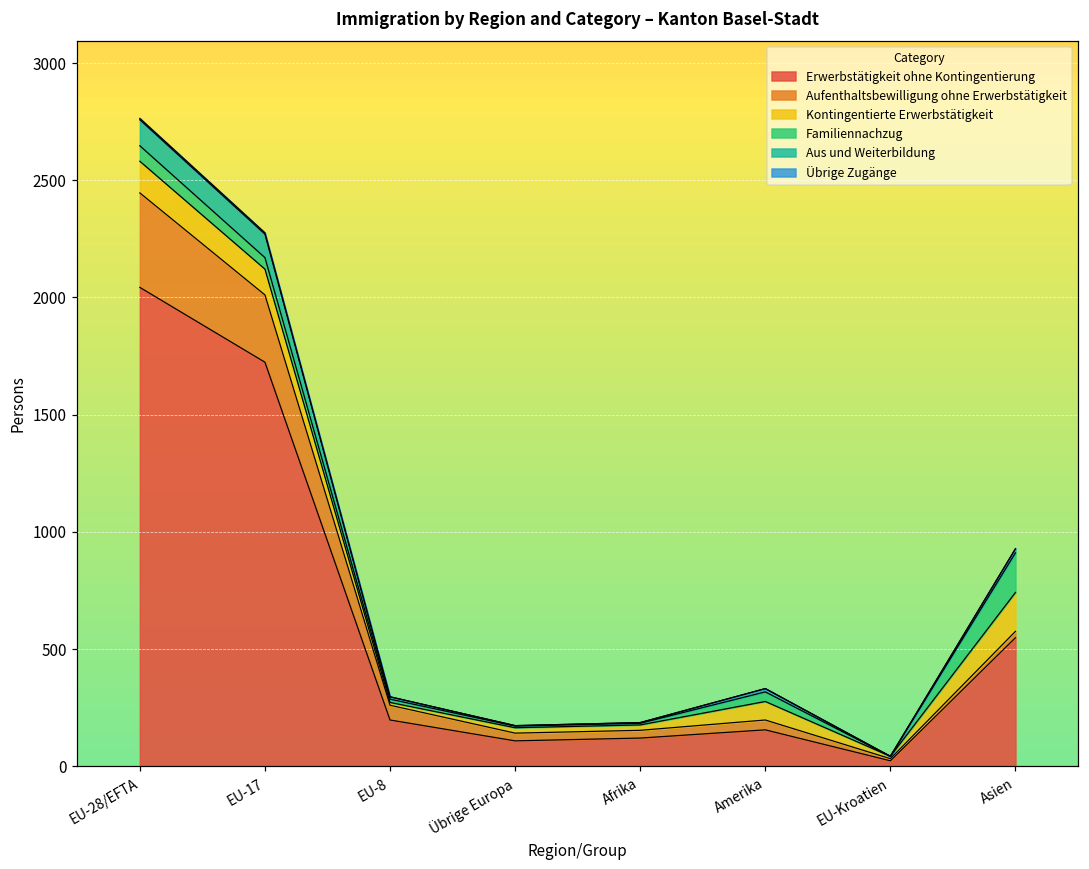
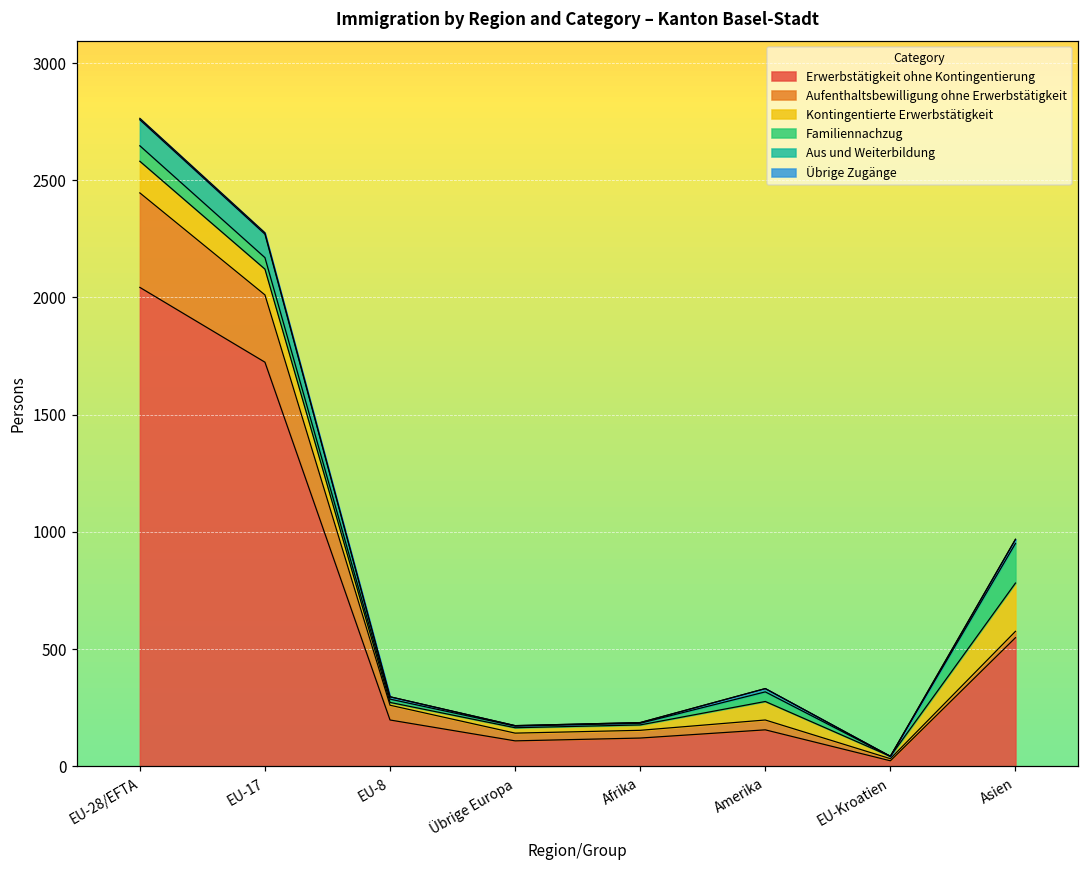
Kontingentierte Erwerbstätigkeit, Asien: 170 -> 210
